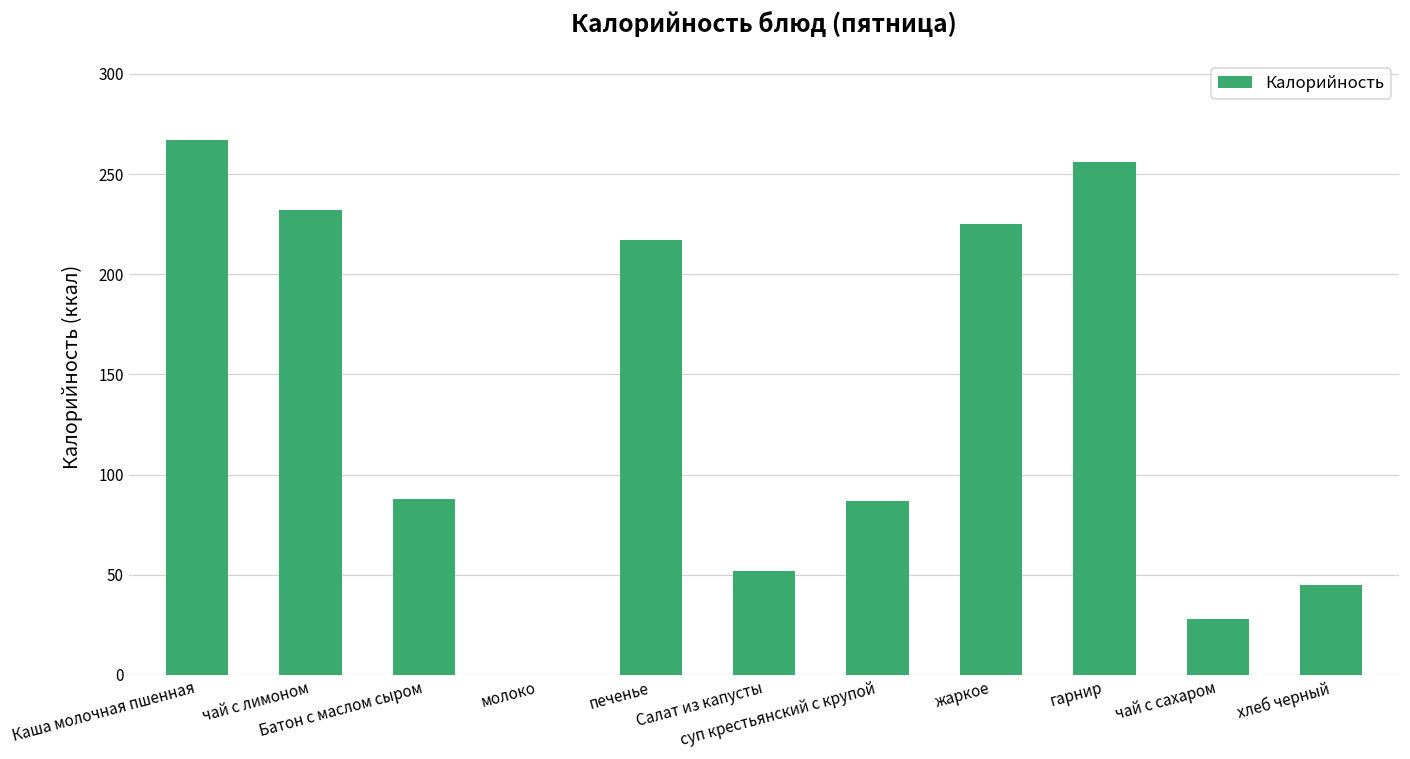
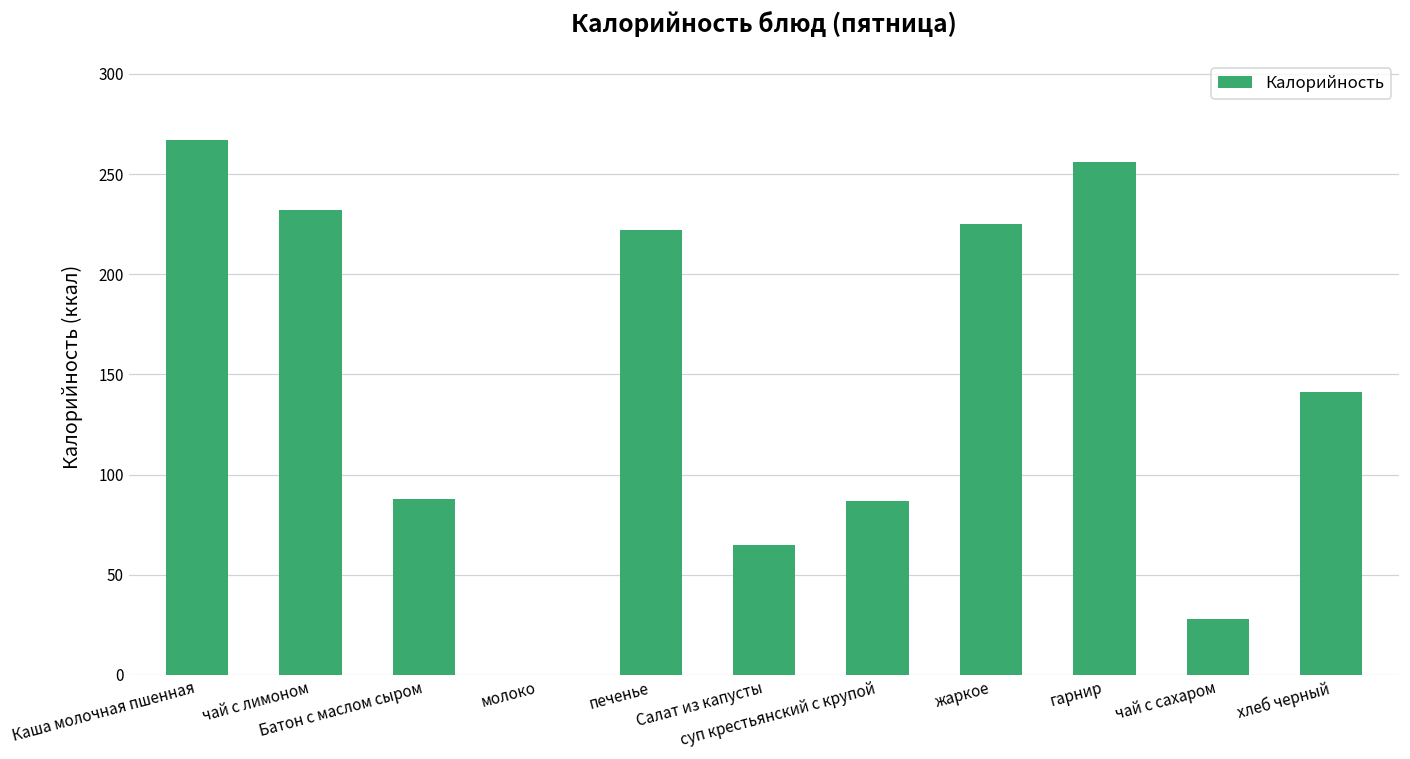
печенье: 217 -> 222
Салат из капусты: 52 -> 65
хлеб черный: 45 -> 141
